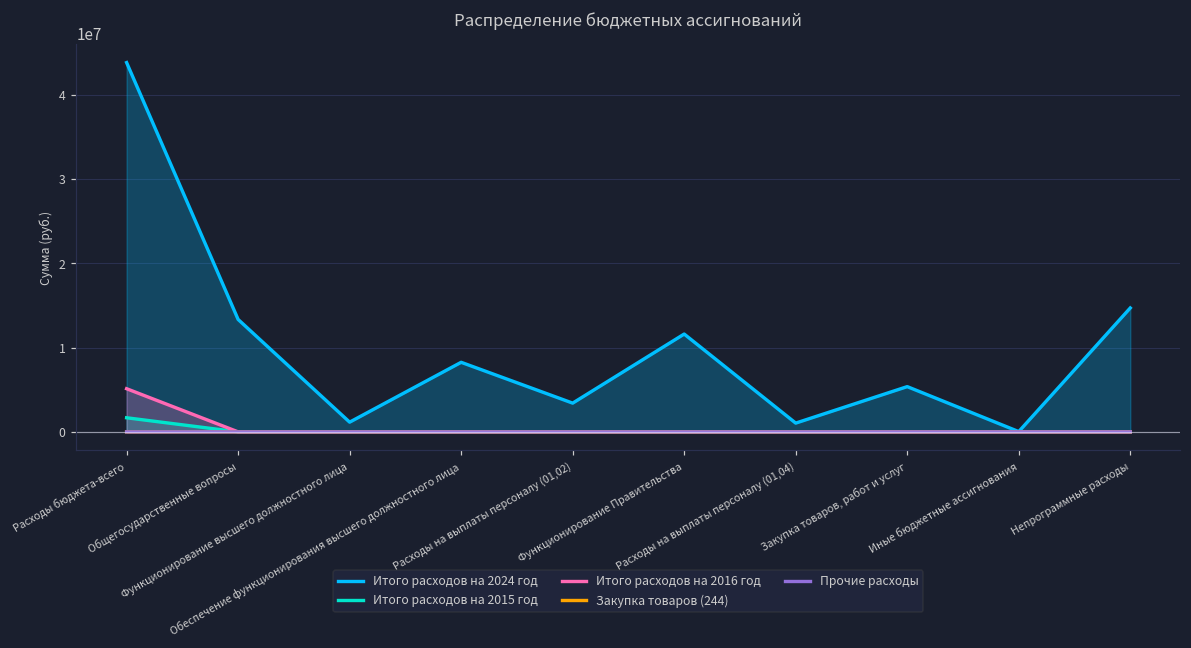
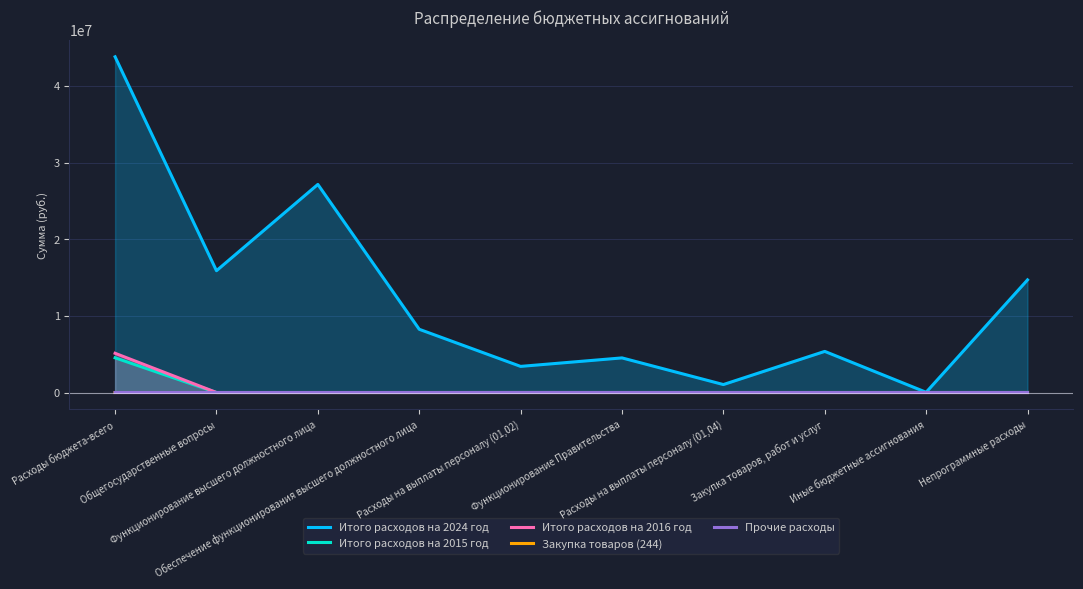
Итого расходов на 2015 год, Расходы бюджета-всего: 2000000 -> 5000000
Итого расходов на 2024 год, Общегосударственные вопросы: 13000000 -> 16000000
Итого расходов на 2024 год, Функционирование высшего должностного лица: 1000000 -> 27000000
Итого расходов на 2024 год, Функционирование Правительства: 12000000 -> 5000000
